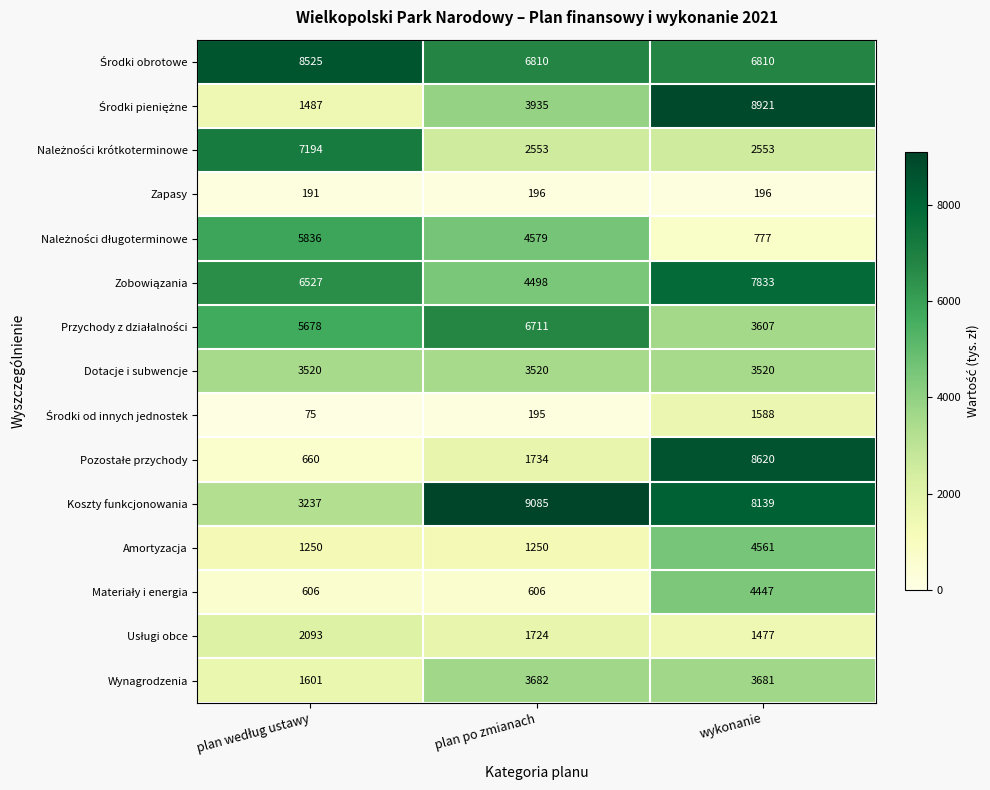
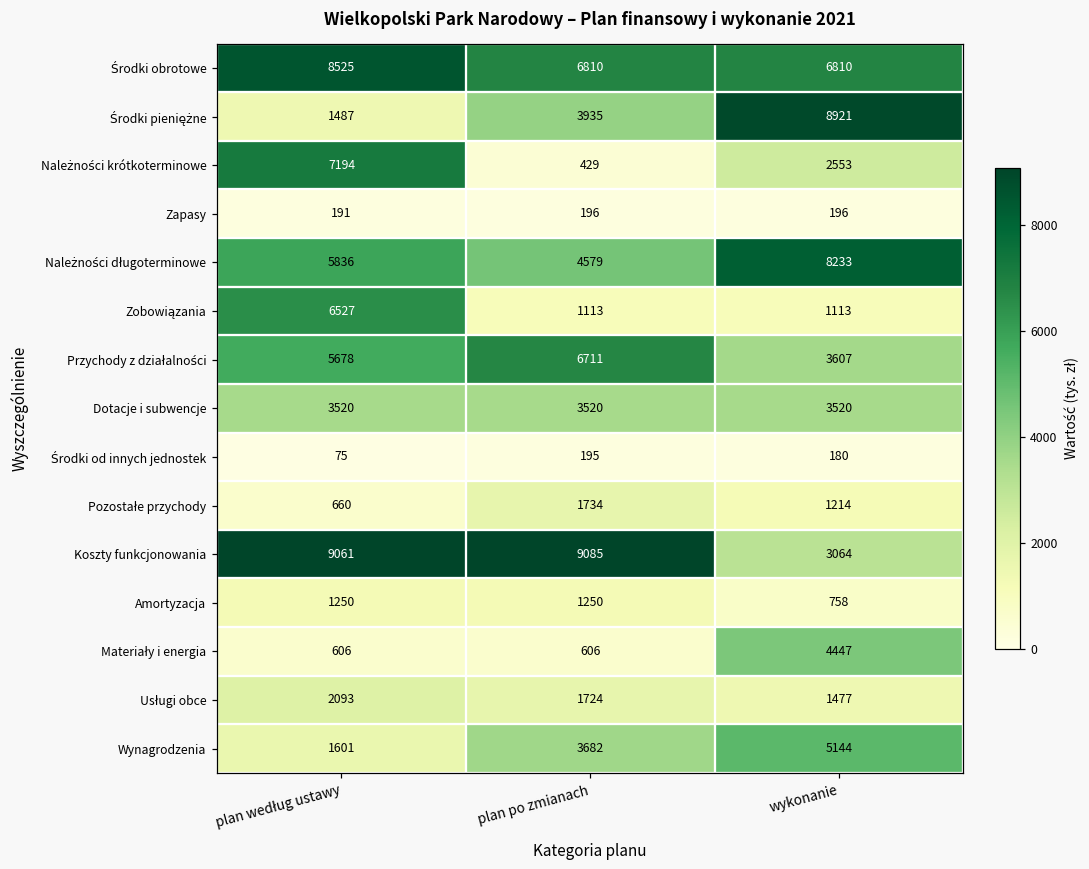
Należności krótkoterminowe, plan po zmianach: 2553 -> 429
Należności długoterminowe, wykonanie: 777 -> 8233
Zobowiązania, plan po zmianach: 4498 -> 1113
Zobowiązania, wykonanie: 7833 -> 1113
Środki od innych jednostek, wykonanie: 1588 -> 180
Pozostałe przychody, wykonanie: 8620 -> 1214
Koszty funkcjonowania, plan według ustawy: 3237 -> 9061
Koszty funkcjonowania, wykonanie: 8139 -> 3064
Amortyzacja, wykonanie: 4561 -> 758
Wynagrodzenia, wykonanie: 3681 -> 5144
